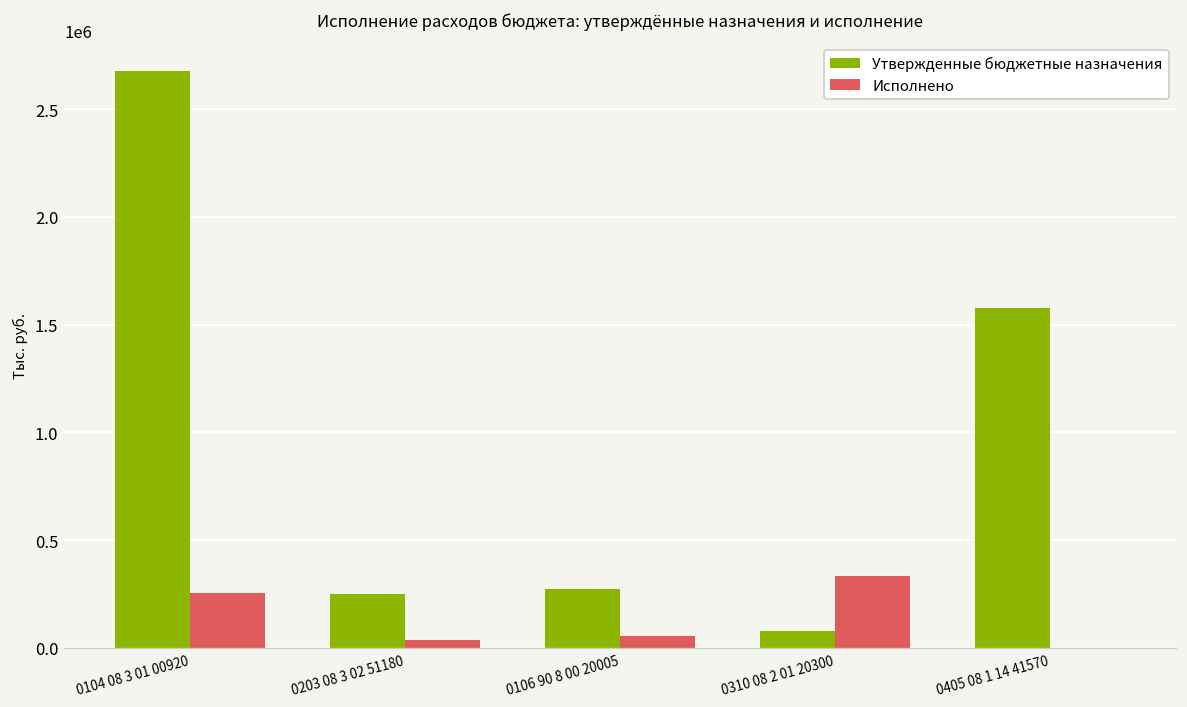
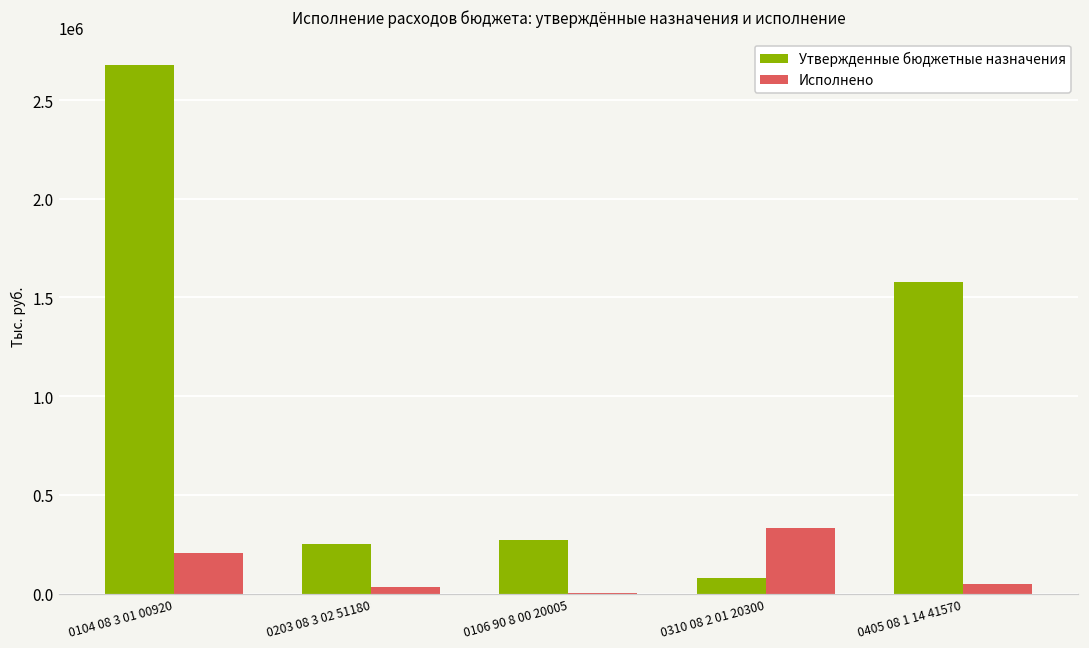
Исполнено, 0104 08 3 01 00920: 250000 -> 210000
Исполнено, 0106 90 8 00 20005: 50000 -> 0
Исполнено, 0405 08 1 14 41570: 0 -> 50000
